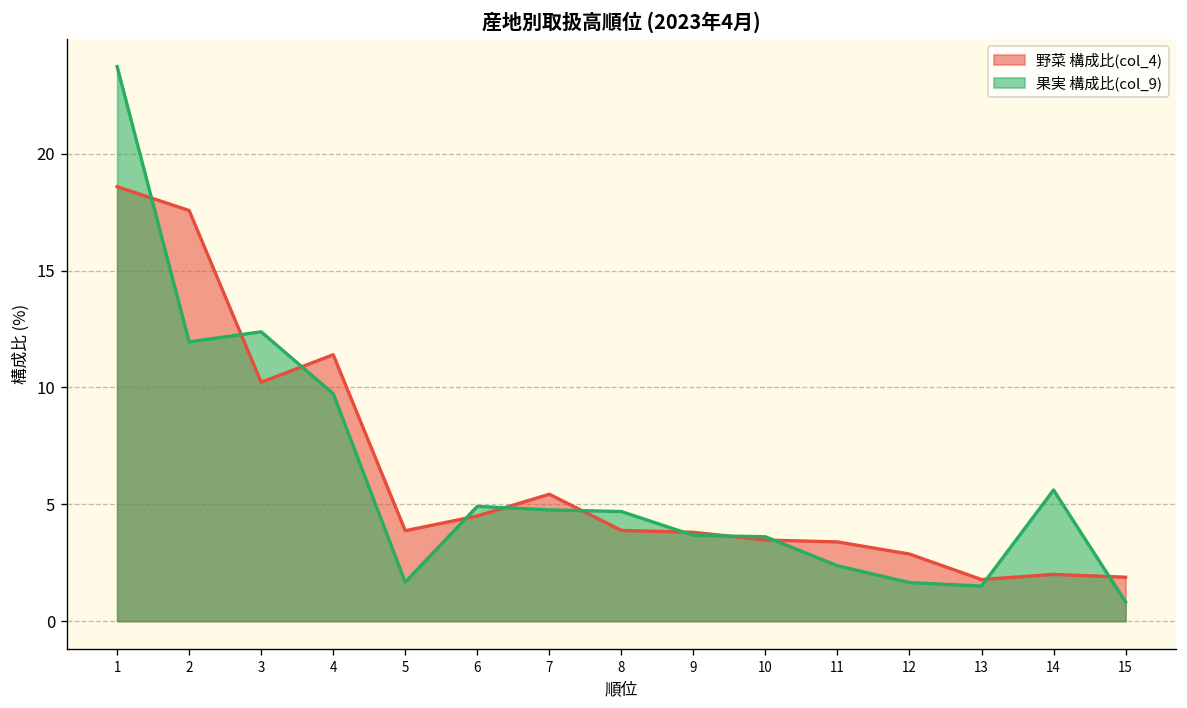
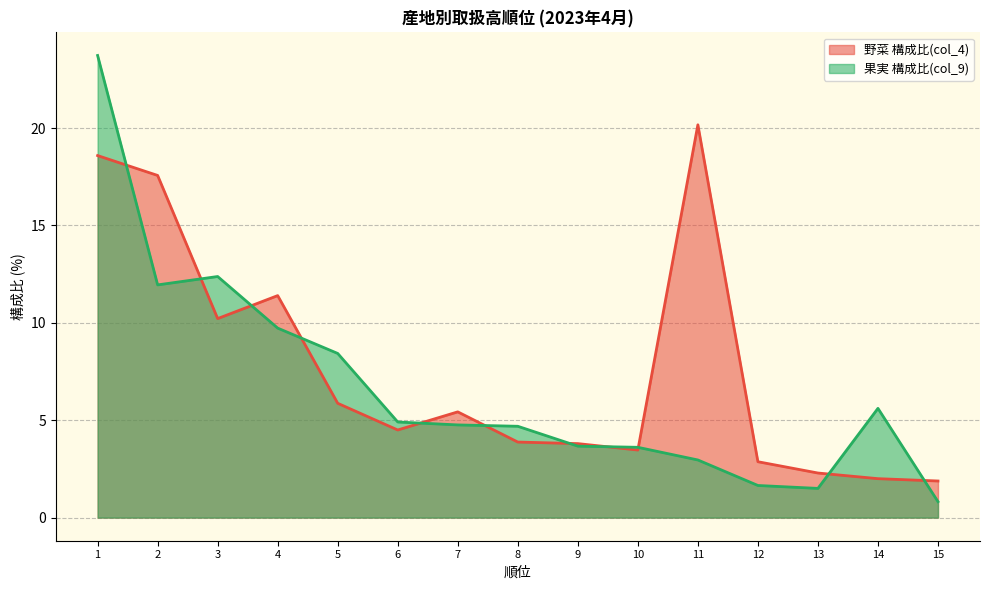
野菜 構成比(col_4), 5: 3.9 -> 5.9
果実 構成比(col_9), 5: 1.7 -> 8.4
野菜 構成比(col_4), 11: 3.4 -> 20.2
果実 構成比(col_9), 11: 2.4 -> 3.0
野菜 構成比(col_4), 13: 1.8 -> 2.3
